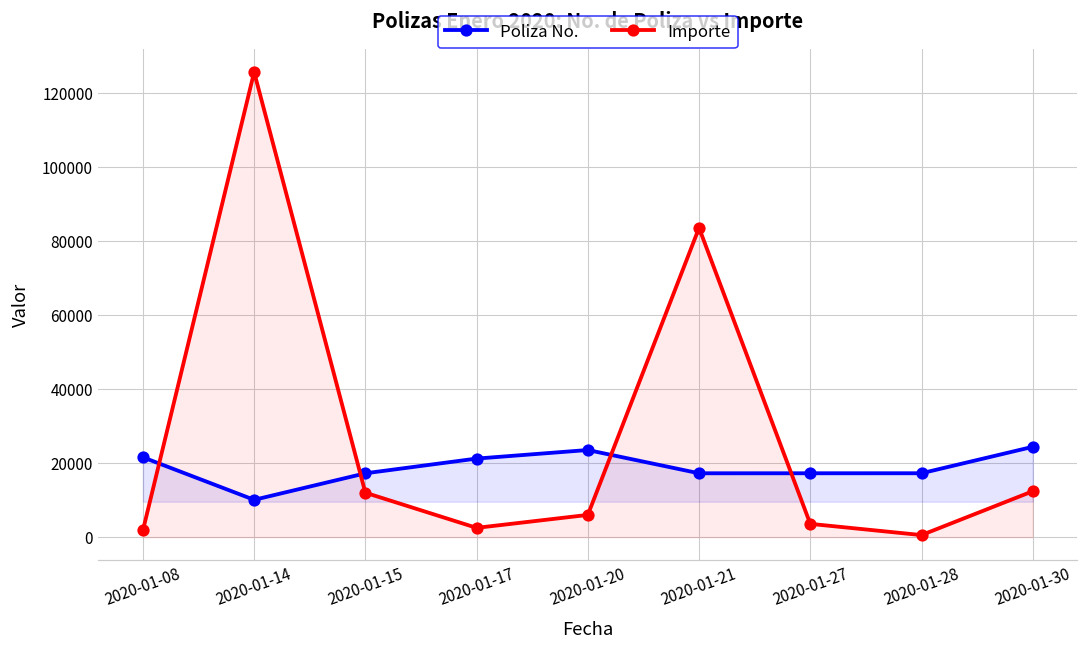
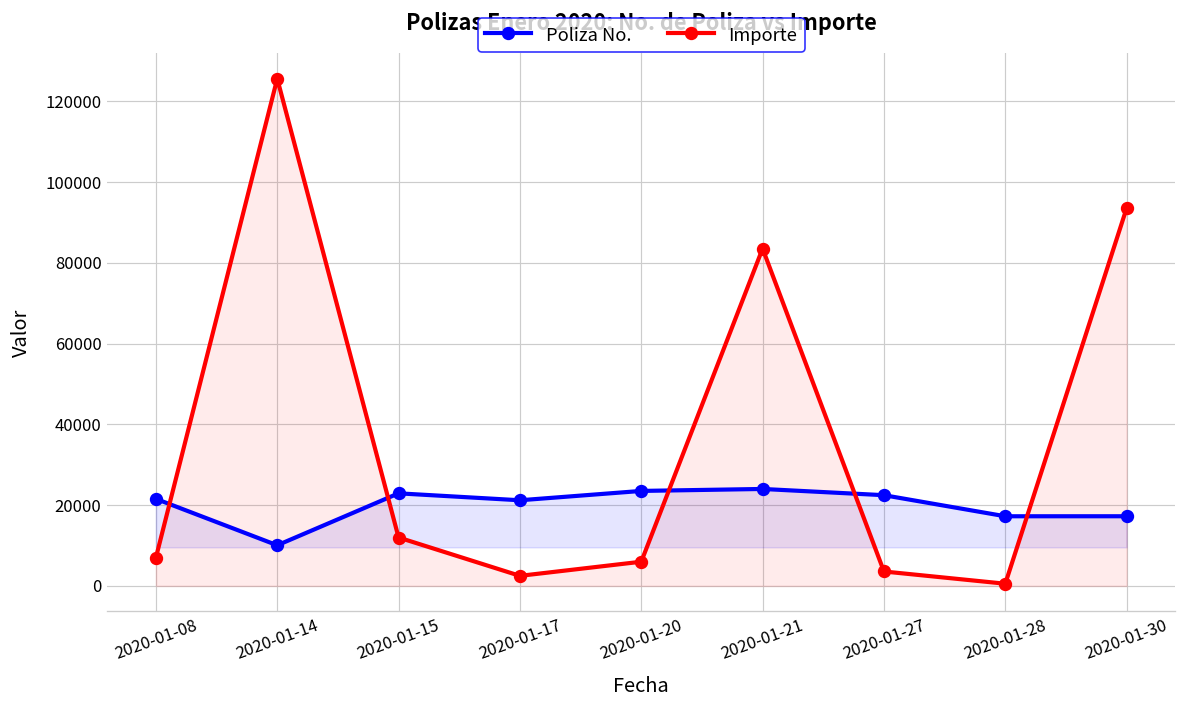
Importe, 2020-01-08: 2000 -> 7000
Poliza No., 2020-01-15: 17000 -> 23000
Poliza No., 2020-01-21: 17000 -> 24000
Poliza No., 2020-01-27: 17000 -> 22000
Poliza No., 2020-01-30: 24000 -> 17000
Importe, 2020-01-30: 12000 -> 94000
